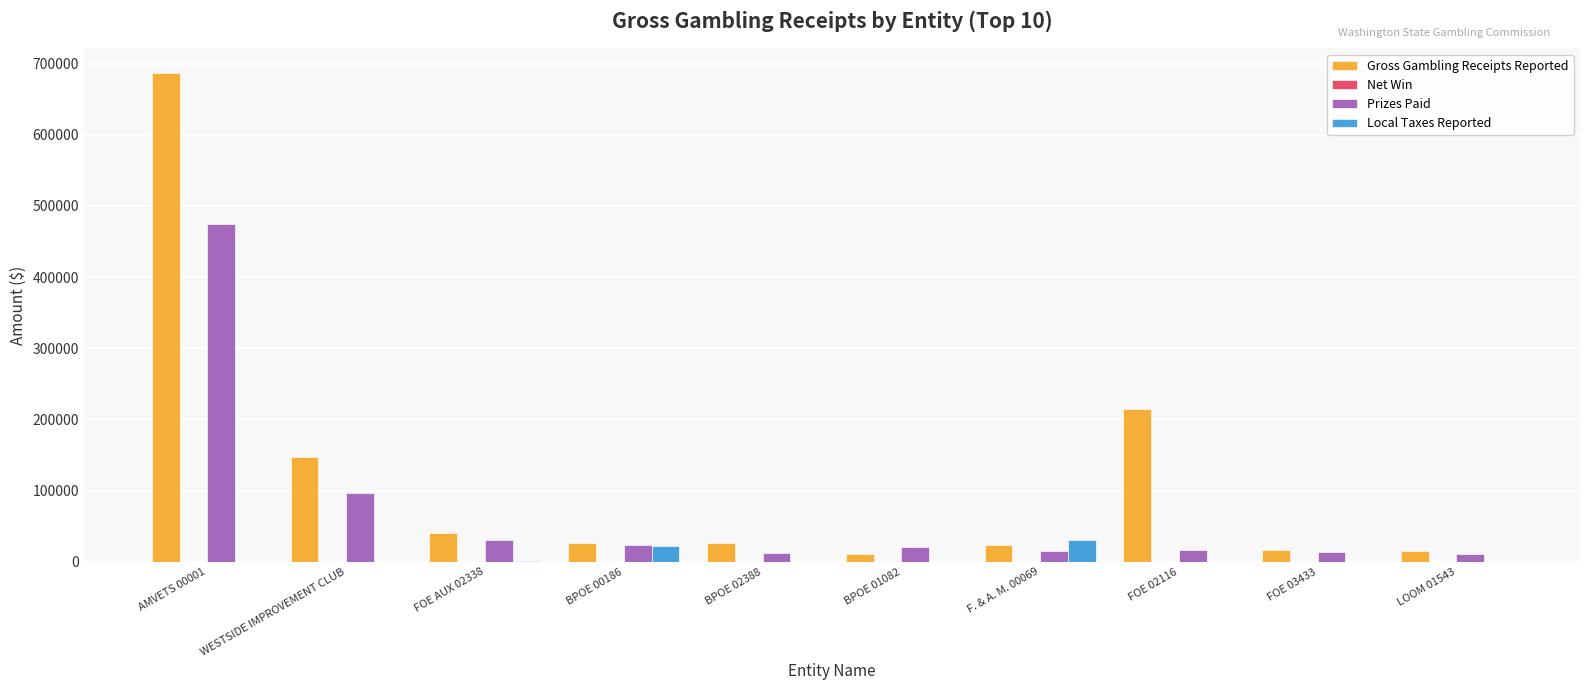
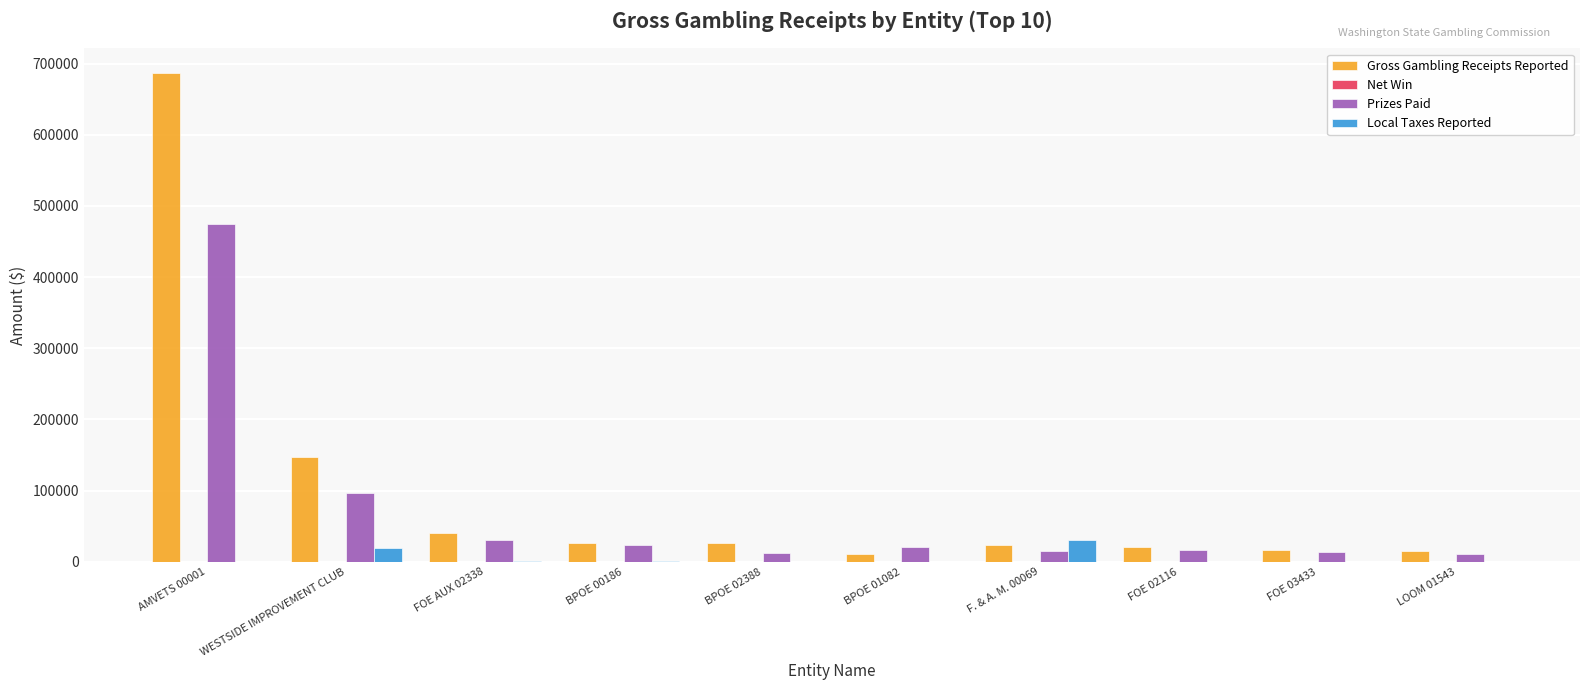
Local Taxes Reported, WESTSIDE IMPROVEMENT CLUB: 0 -> 20000
Local Taxes Reported, BPOE 00186: 20000 -> 0
Gross Gambling Receipts Reported, FOE 02116: 210000 -> 20000
